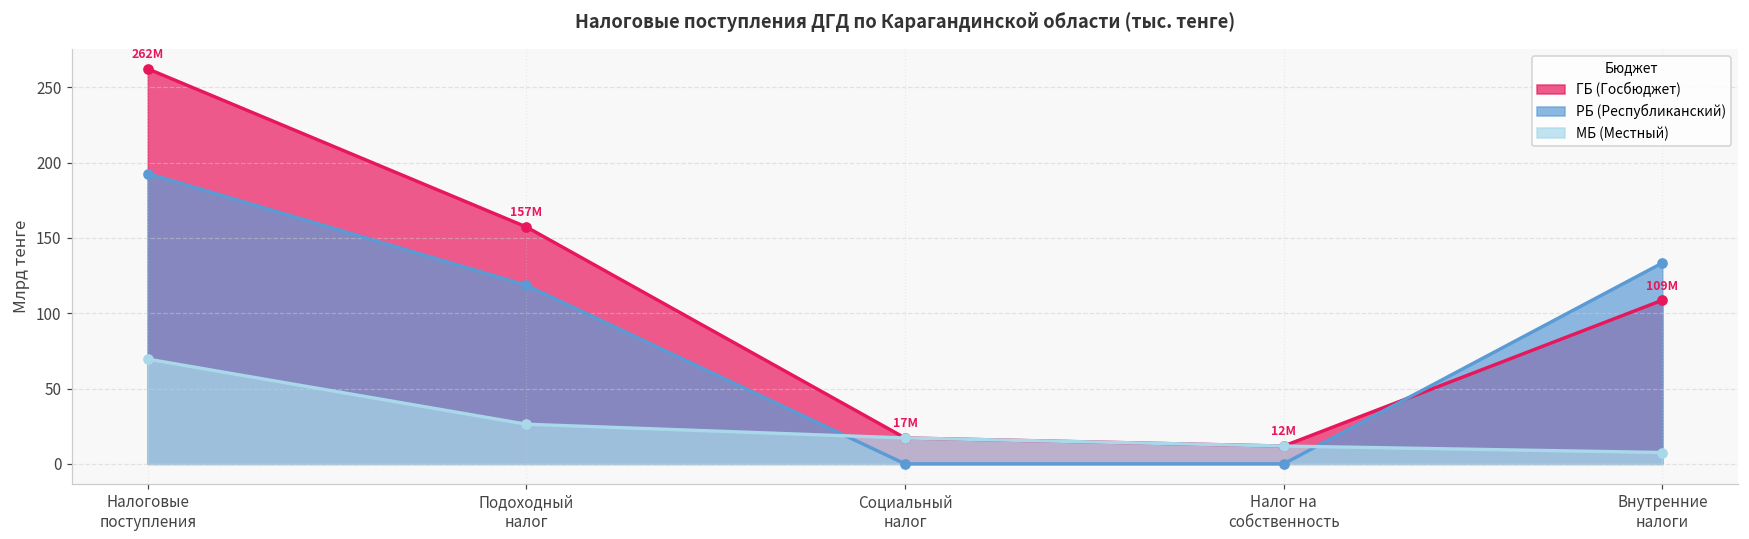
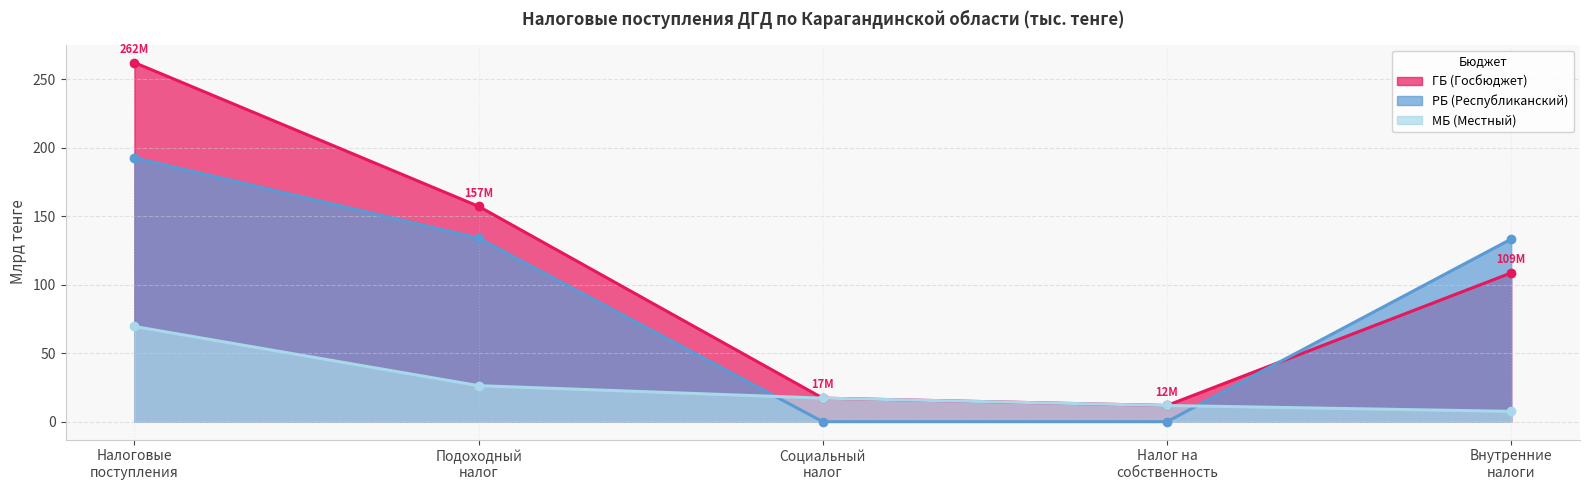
РБ (Республиканский), Подоходный налог: 119 -> 134
